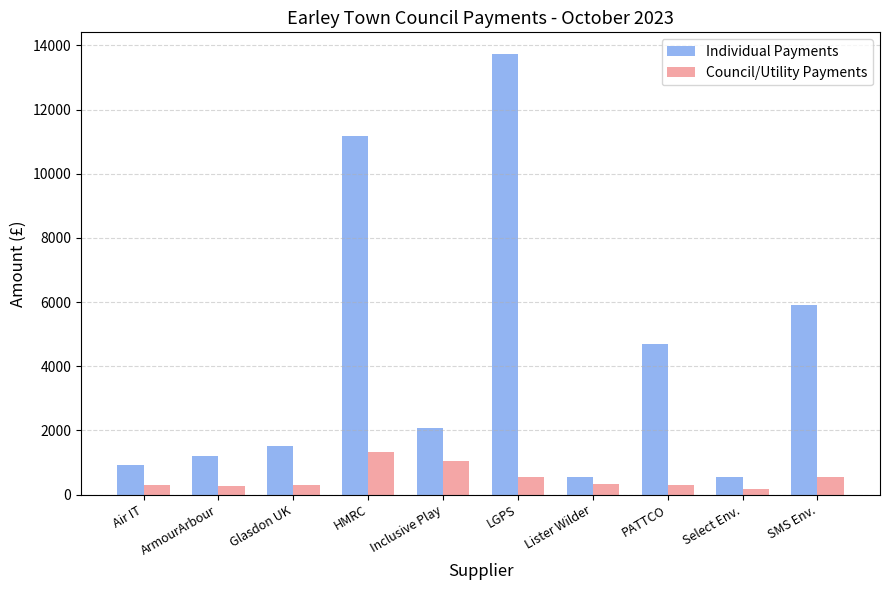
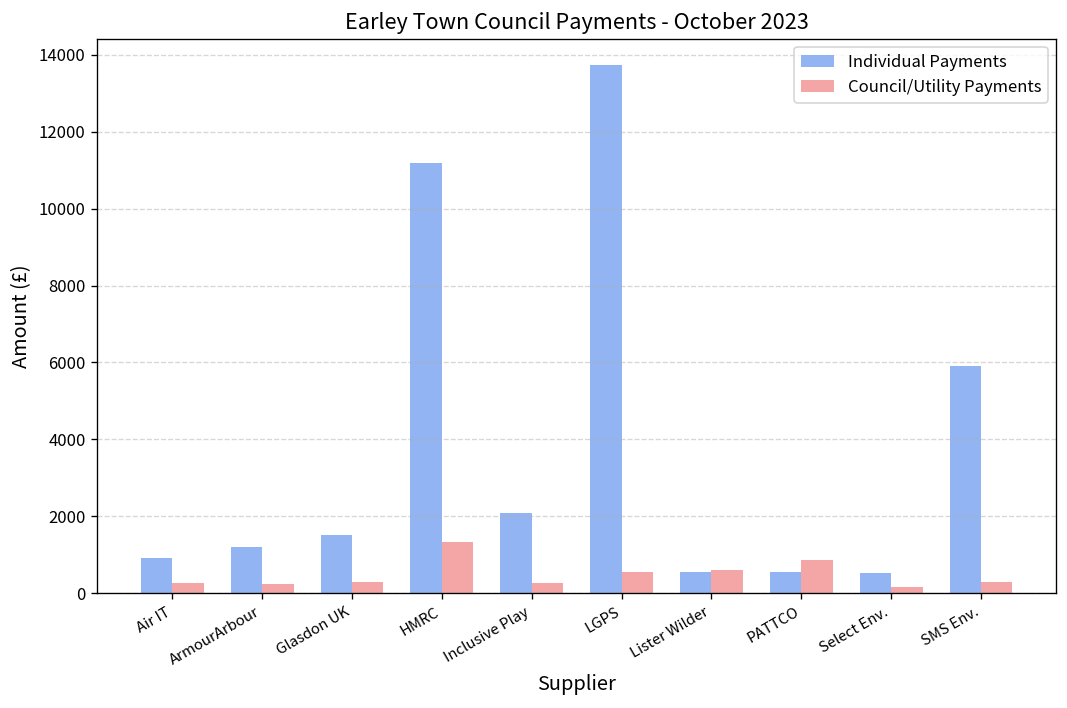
Council/Utility Payments, Inclusive Play: 1000 -> 300
Council/Utility Payments, Lister Wilder: 300 -> 600
Individual Payments, PATTCO: 4700 -> 600
Council/Utility Payments, PATTCO: 300 -> 900
Council/Utility Payments, SMS Env.: 600 -> 300
